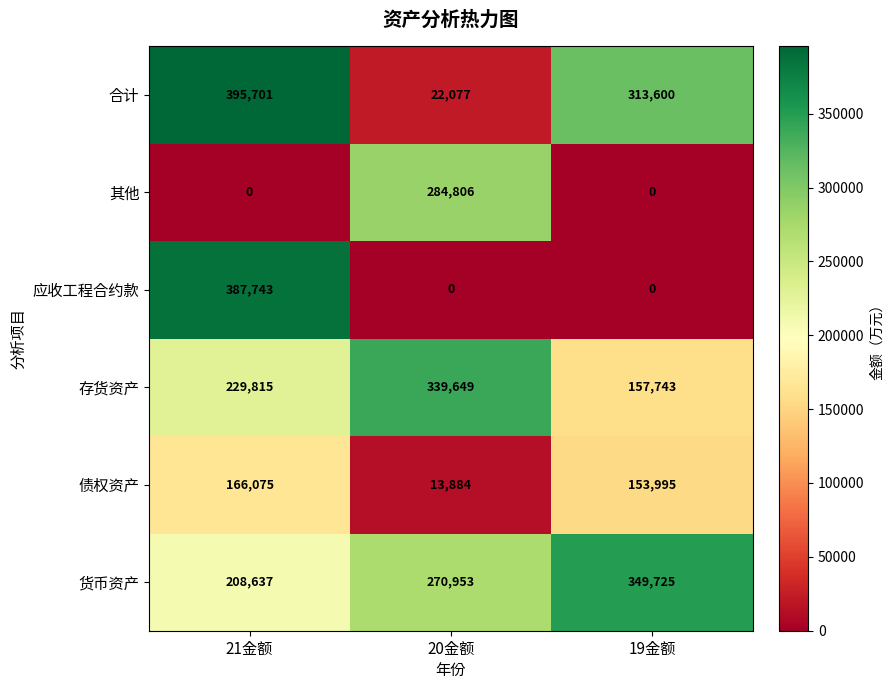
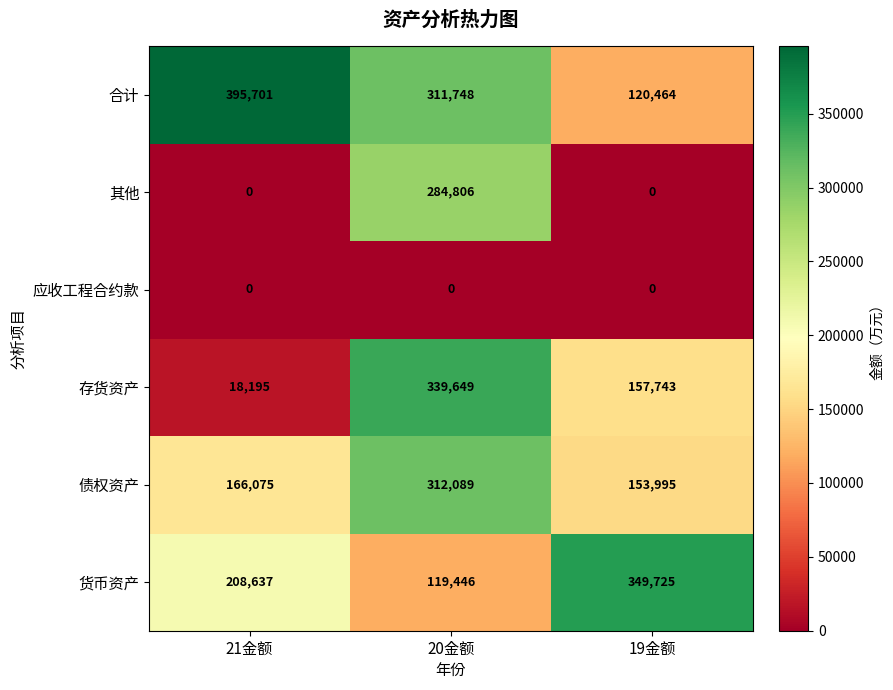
合计, 20金额: 22,077 -> 311,748
合计, 19金额: 313,600 -> 120,464
应收工程合约款, 21金额: 387,743 -> 0
存货资产, 21金额: 229,815 -> 18,195
债权资产, 20金额: 13,884 -> 312,089
货币资产, 20金额: 270,953 -> 119,446
